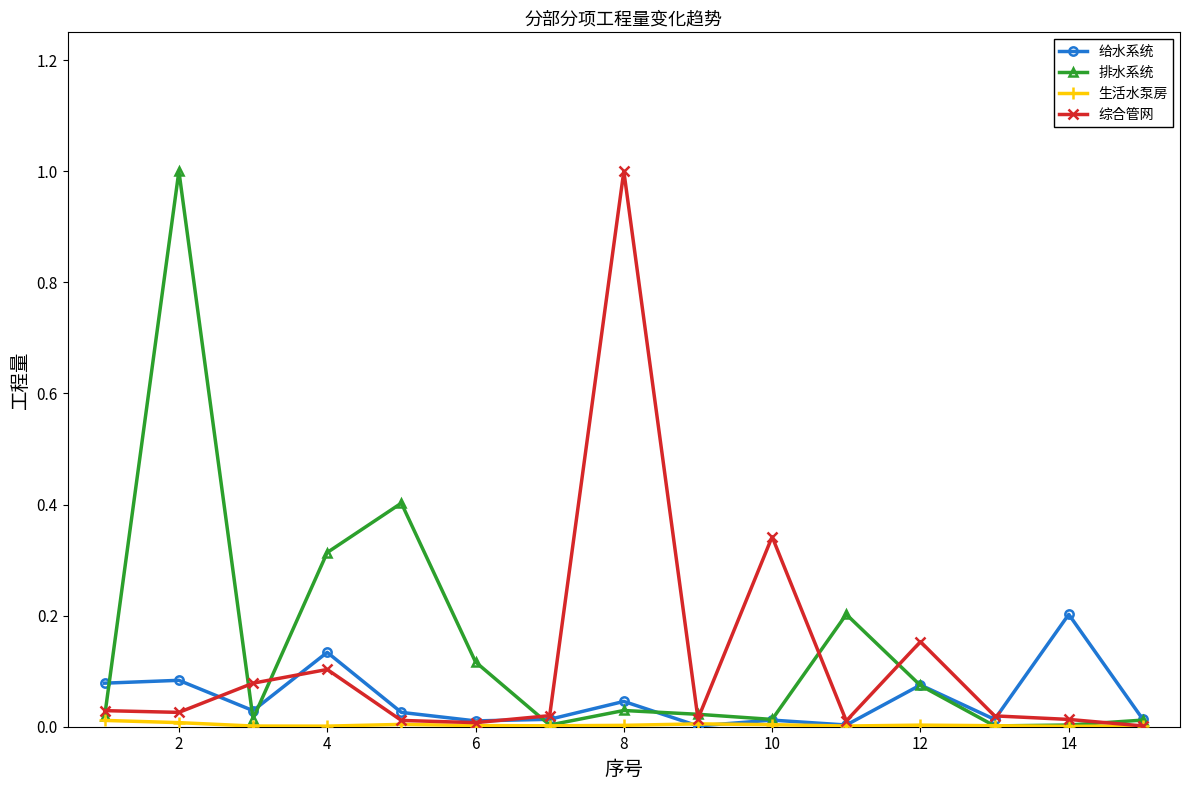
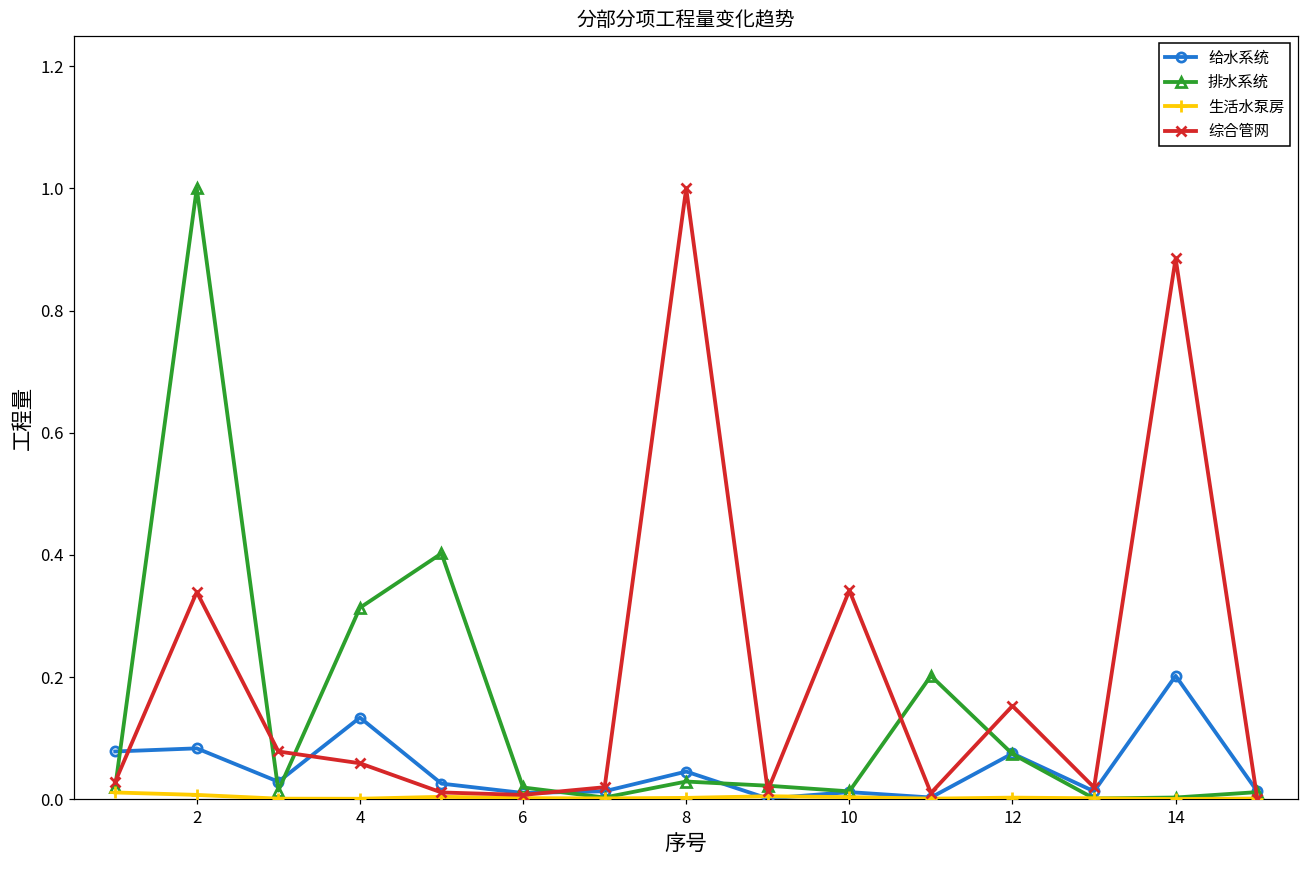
综合管网, 2: 0.03 -> 0.34
综合管网, 4: 0.10 -> 0.06
排水系统, 6: 0.12 -> 0.02
综合管网, 14: 0.01 -> 0.89
